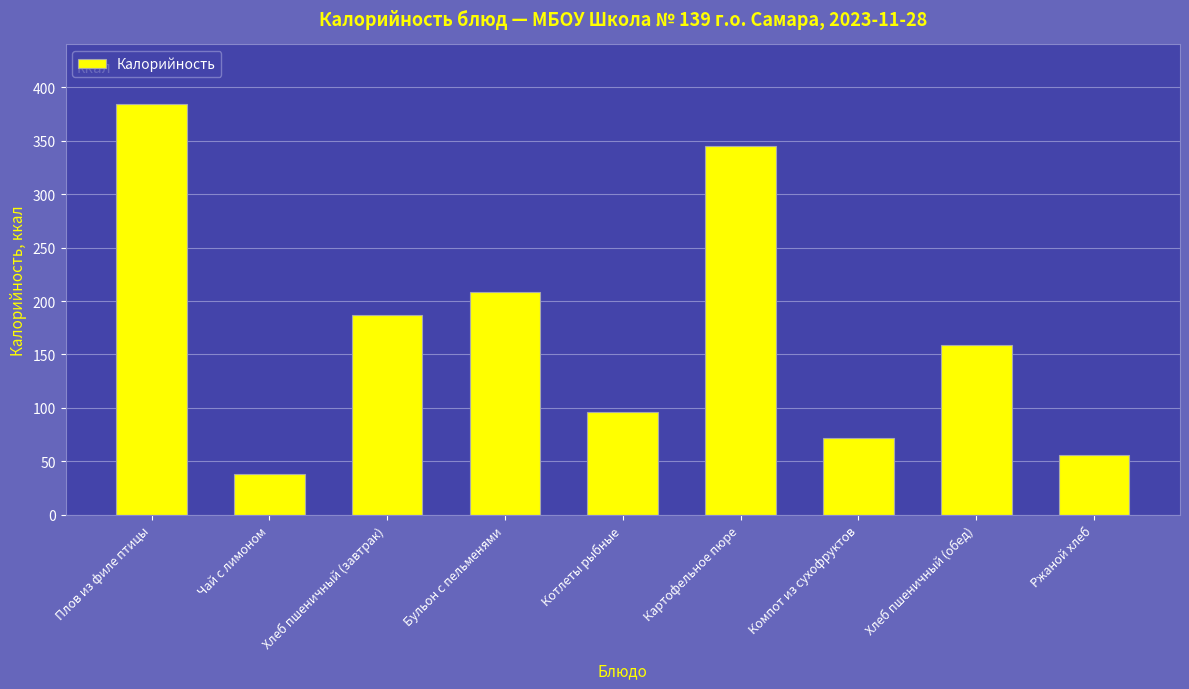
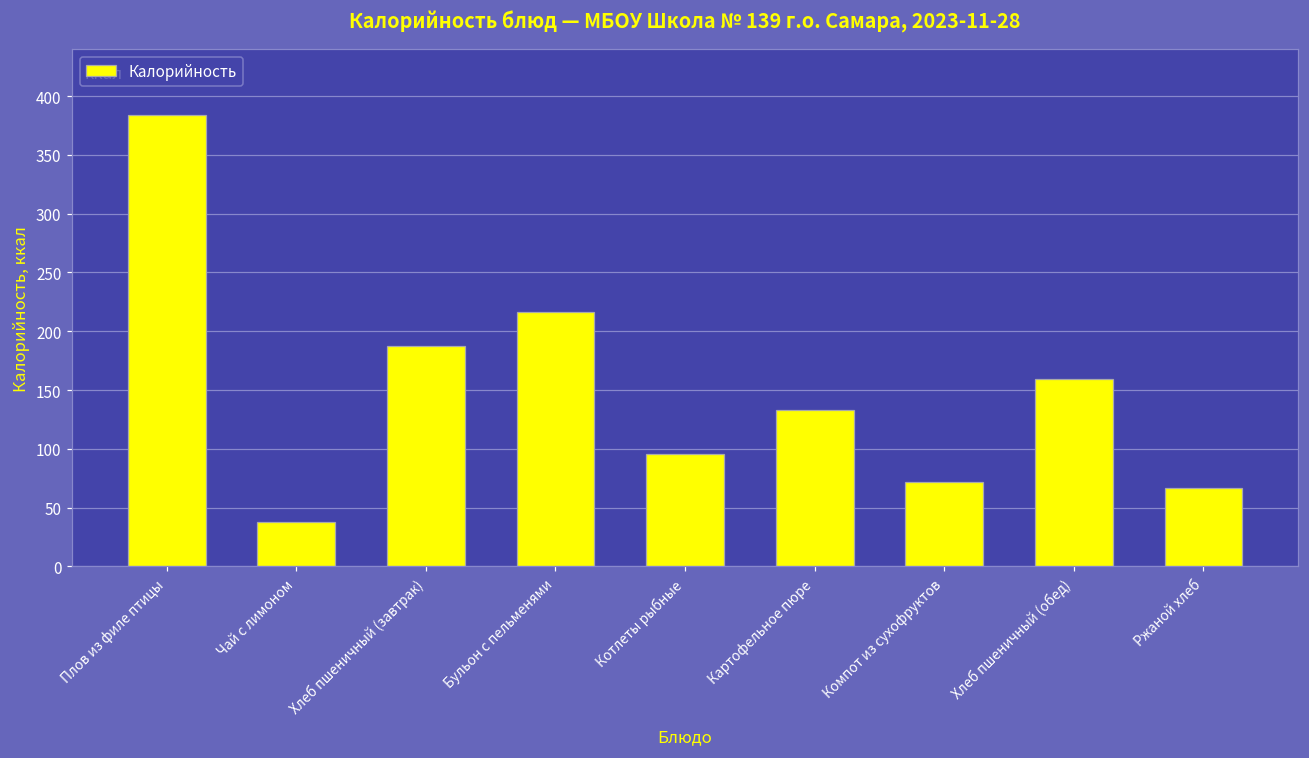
Бульон с пельменями: 208 -> 216
Картофельное пюре: 345 -> 133
Ржаной хлеб: 56 -> 67
